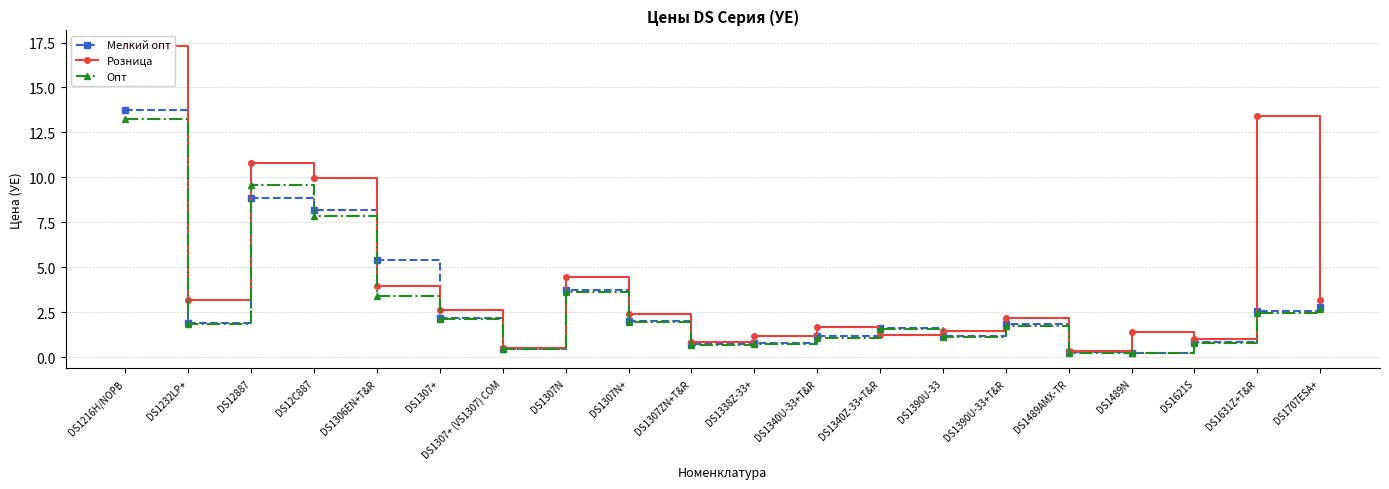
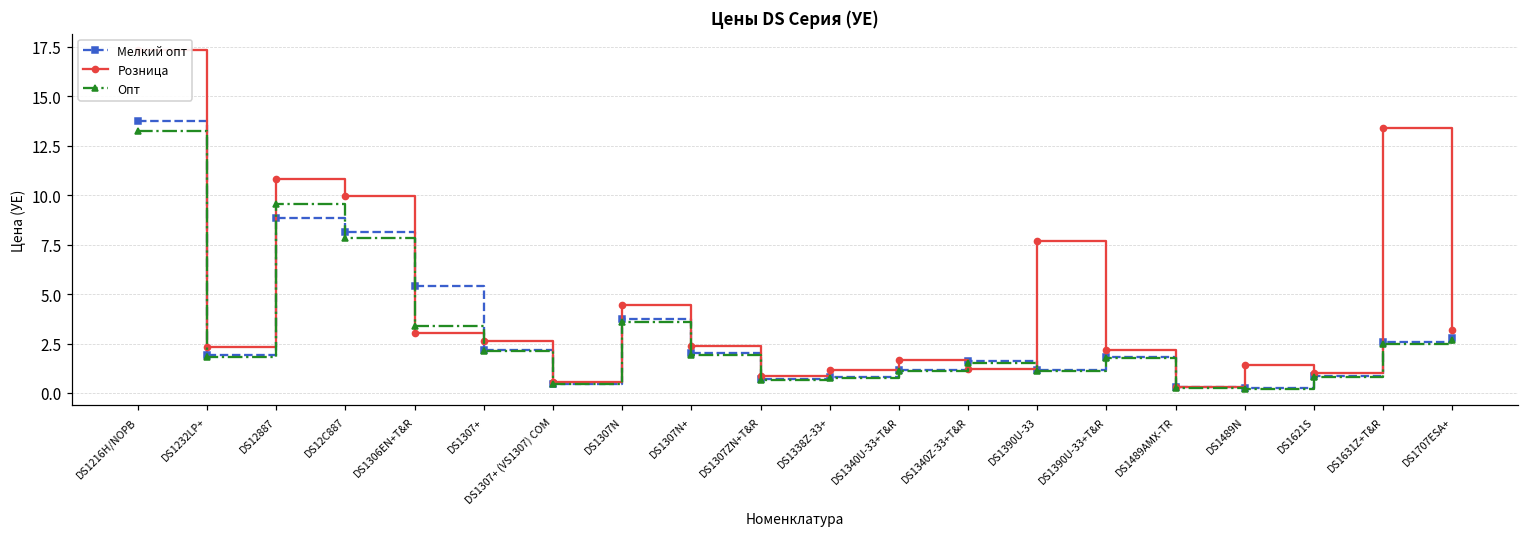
Розница, DS1232LP+: 3.2 -> 2.3
Розница, DS1306EN+T&R: 3.9 -> 3.1
Розница, DS1390U-33: 1.4 -> 7.7
